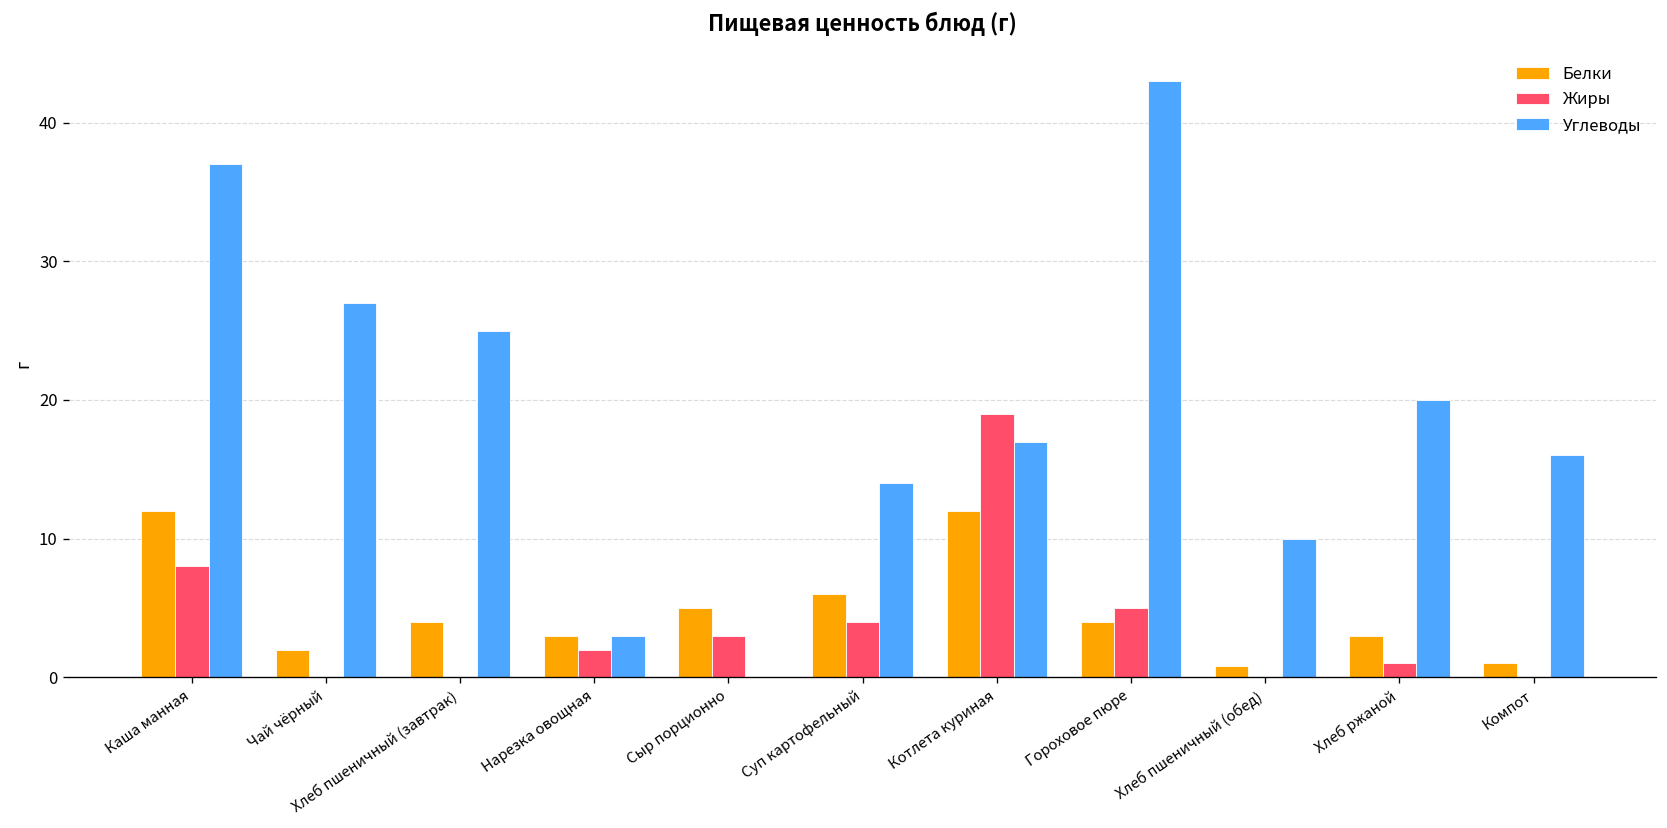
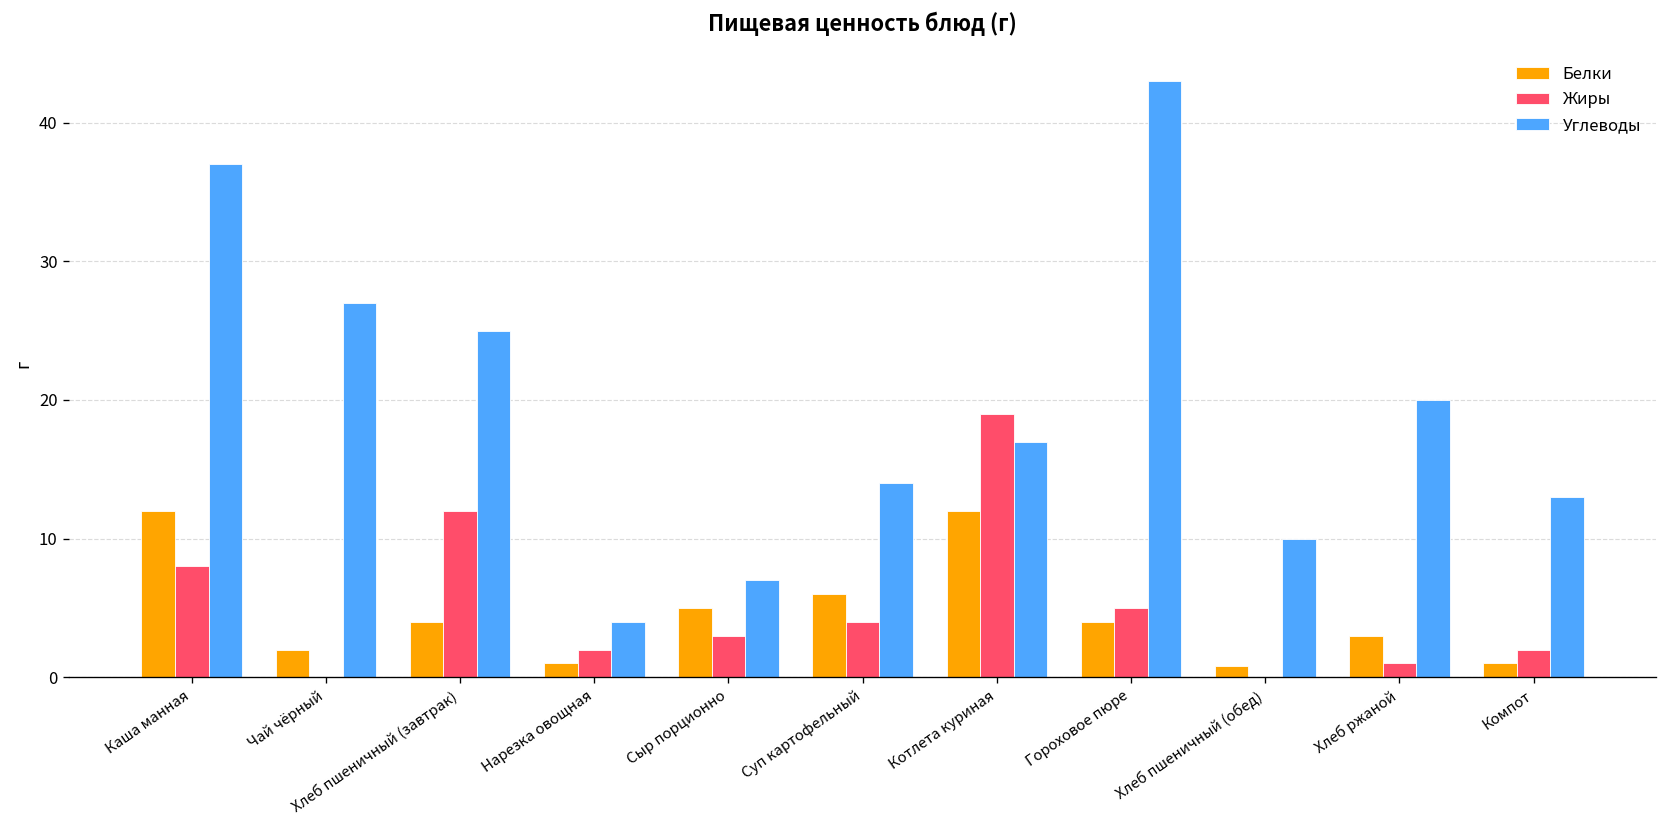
Жиры, Хлеб пшеничный (завтрак): 0 -> 12
Белки, Нарезка овощная: 3 -> 1
Углеводы, Нарезка овощная: 3 -> 4
Углеводы, Сыр порционно: 0 -> 7
Жиры, Компот: 0 -> 2
Углеводы, Компот: 16 -> 13
